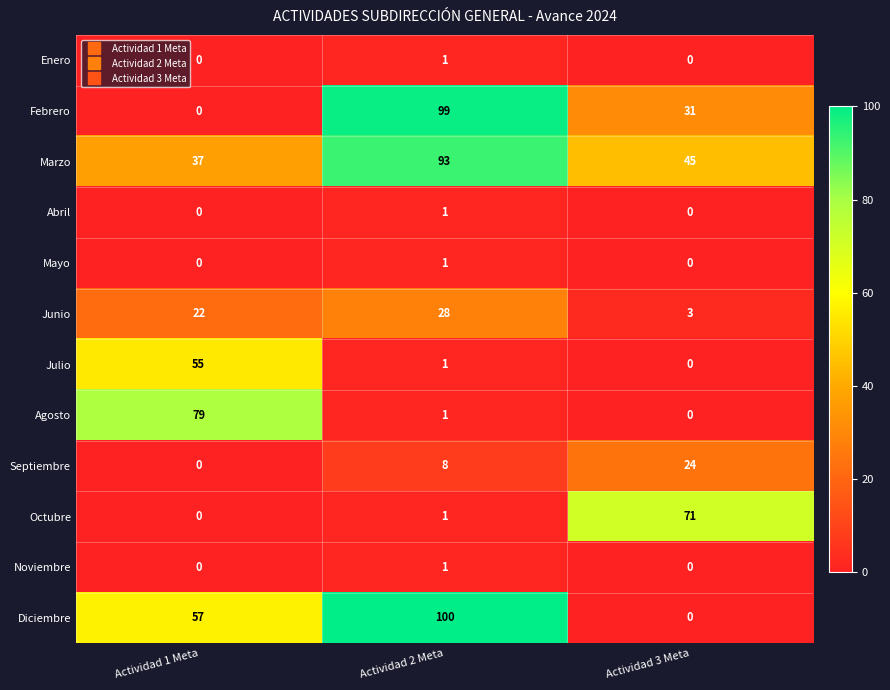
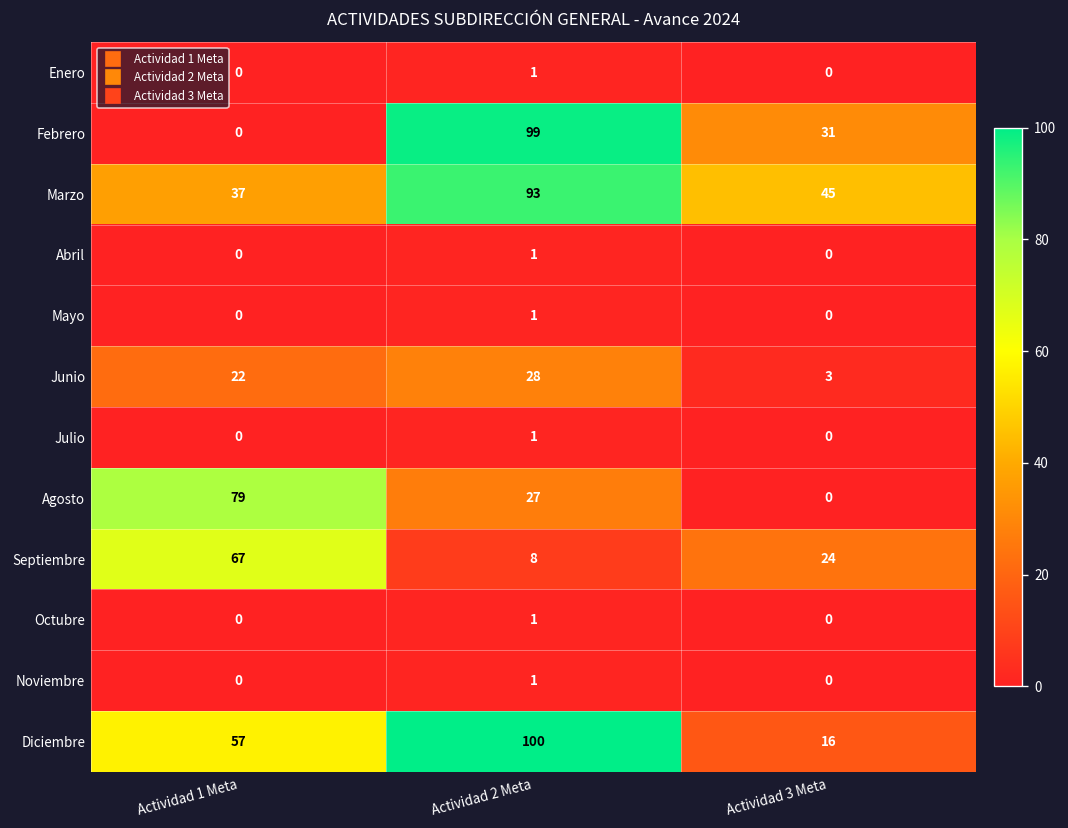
Julio, Actividad 1 Meta: 55 -> 0
Agosto, Actividad 2 Meta: 1 -> 27
Septiembre, Actividad 1 Meta: 0 -> 67
Octubre, Actividad 3 Meta: 71 -> 0
Diciembre, Actividad 3 Meta: 0 -> 16
